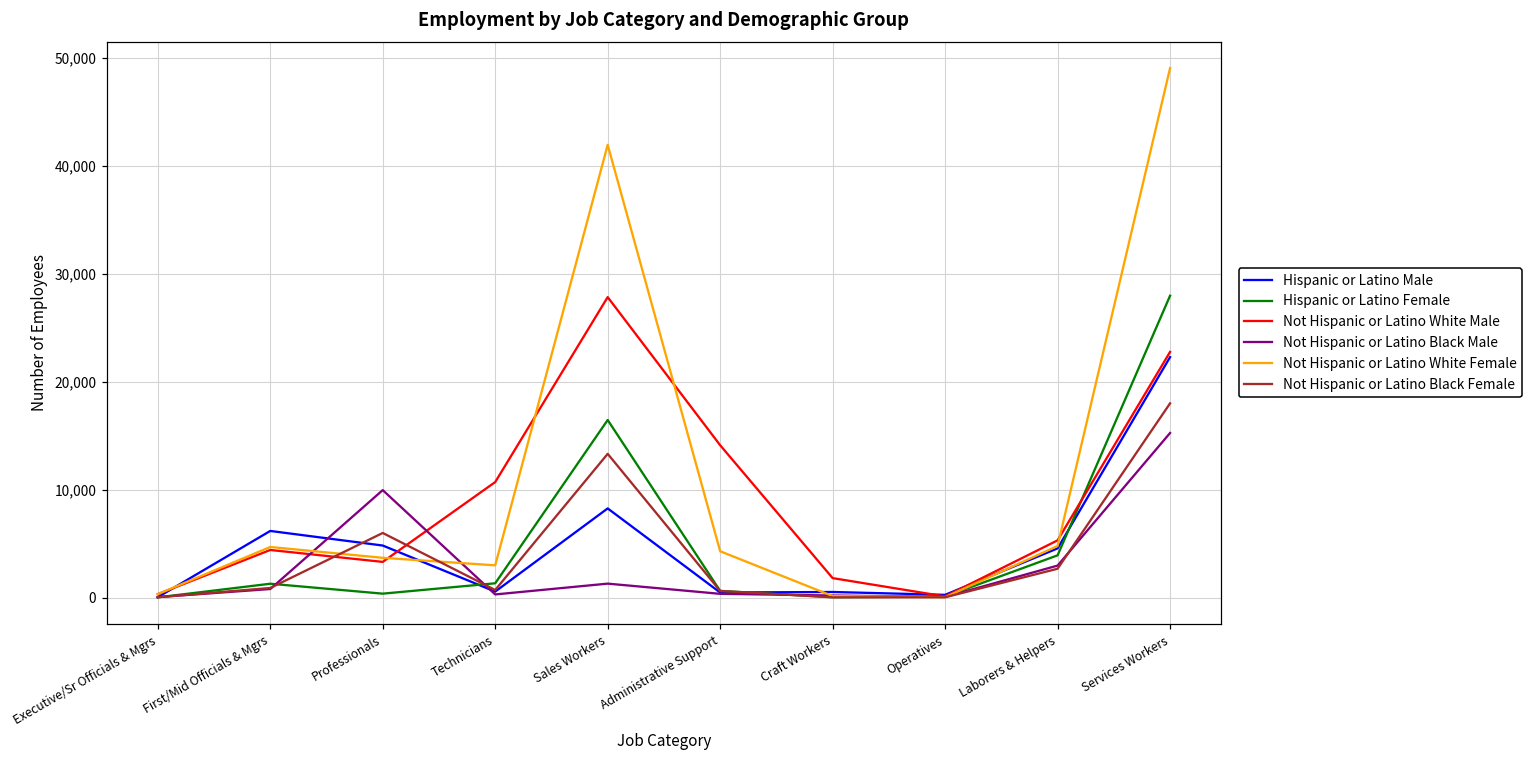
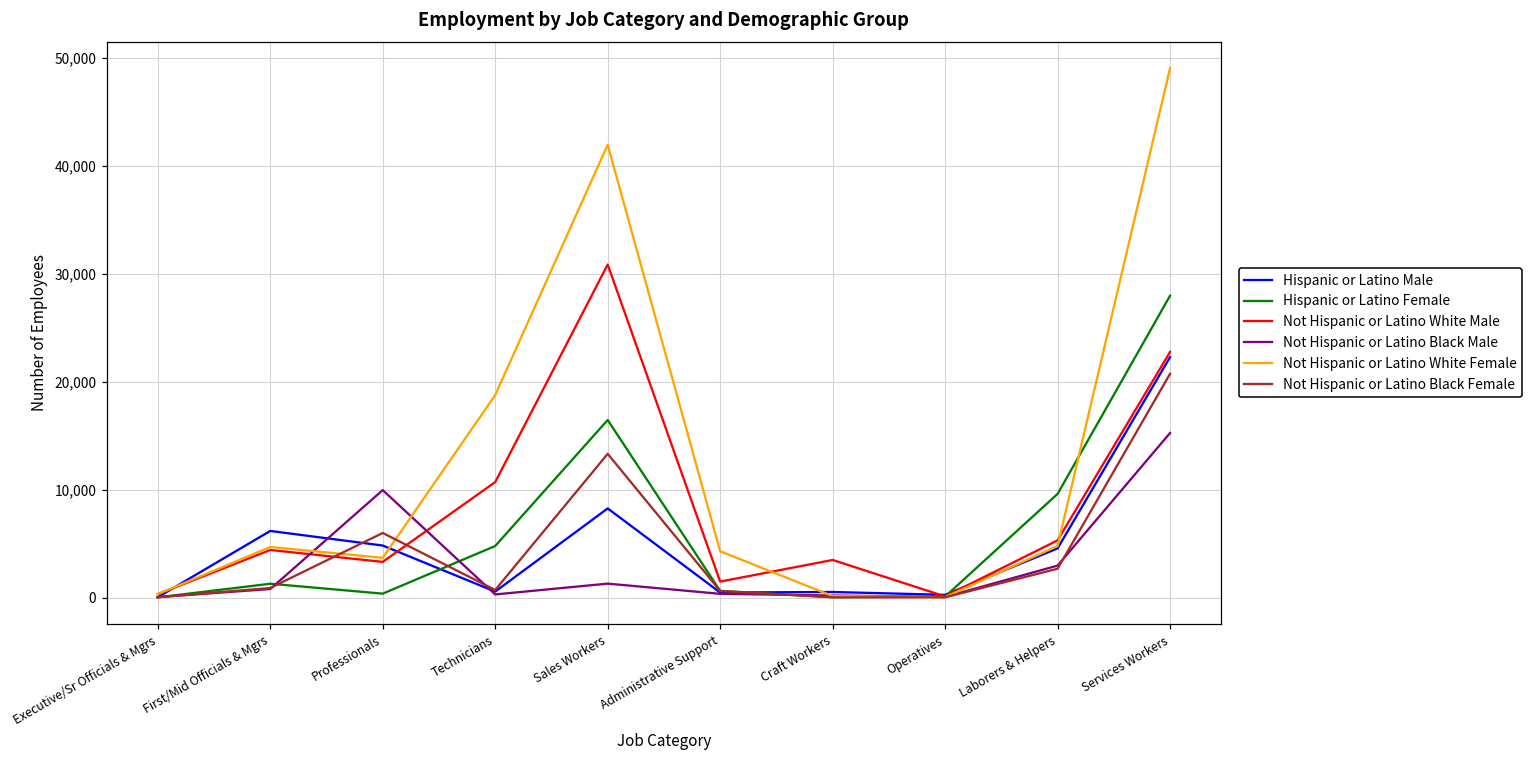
Hispanic or Latino Female, Technicians: 1,000 -> 5,000
Not Hispanic or Latino White Female, Technicians: 3,000 -> 19,000
Not Hispanic or Latino White Male, Sales Workers: 28,000 -> 31,000
Not Hispanic or Latino White Male, Administrative Support: 14,000 -> 1,000
Not Hispanic or Latino White Male, Craft Workers: 2,000 -> 3,000
Hispanic or Latino Female, Laborers & Helpers: 4,000 -> 10,000
Not Hispanic or Latino Black Female, Services Workers: 18,000 -> 21,000
